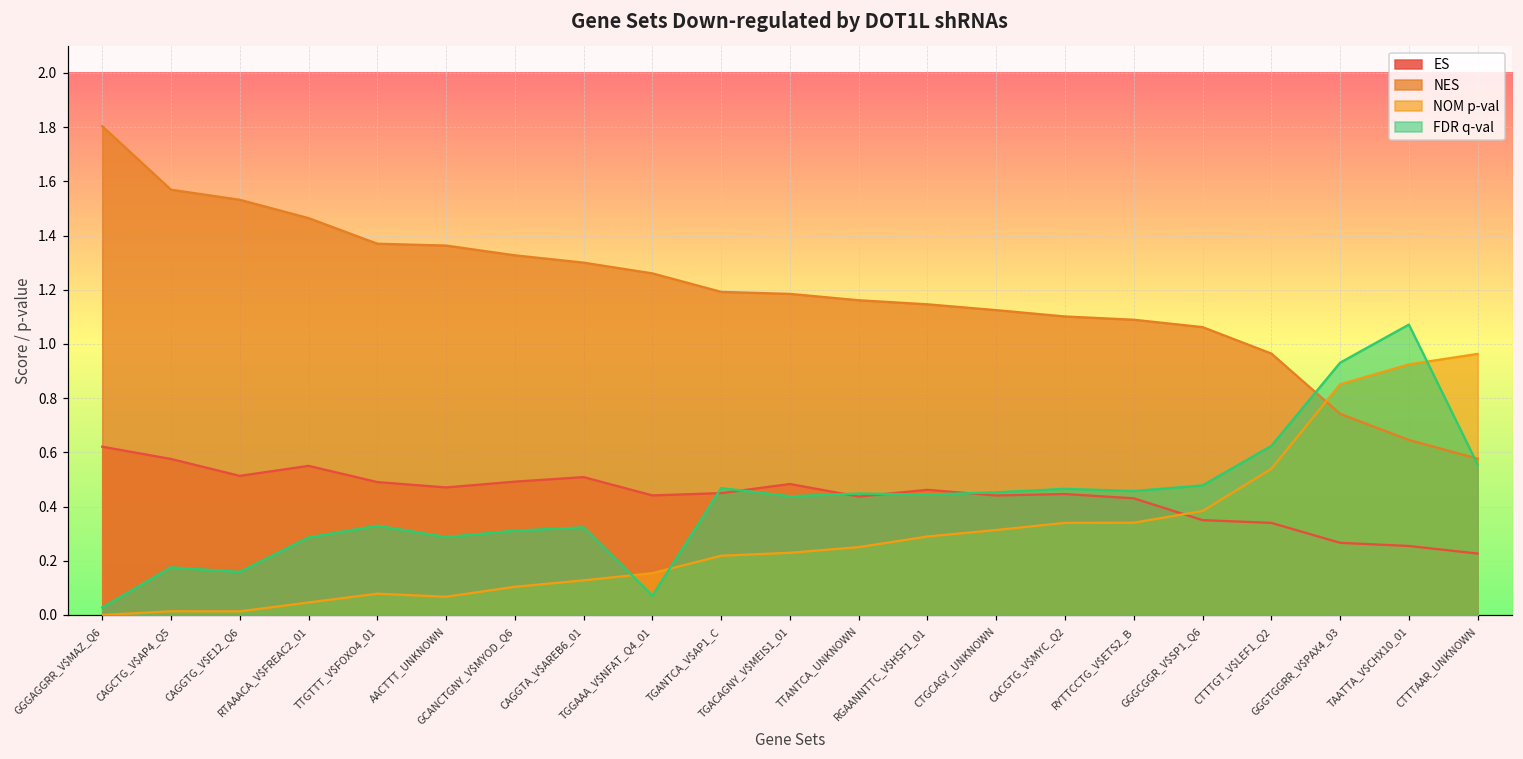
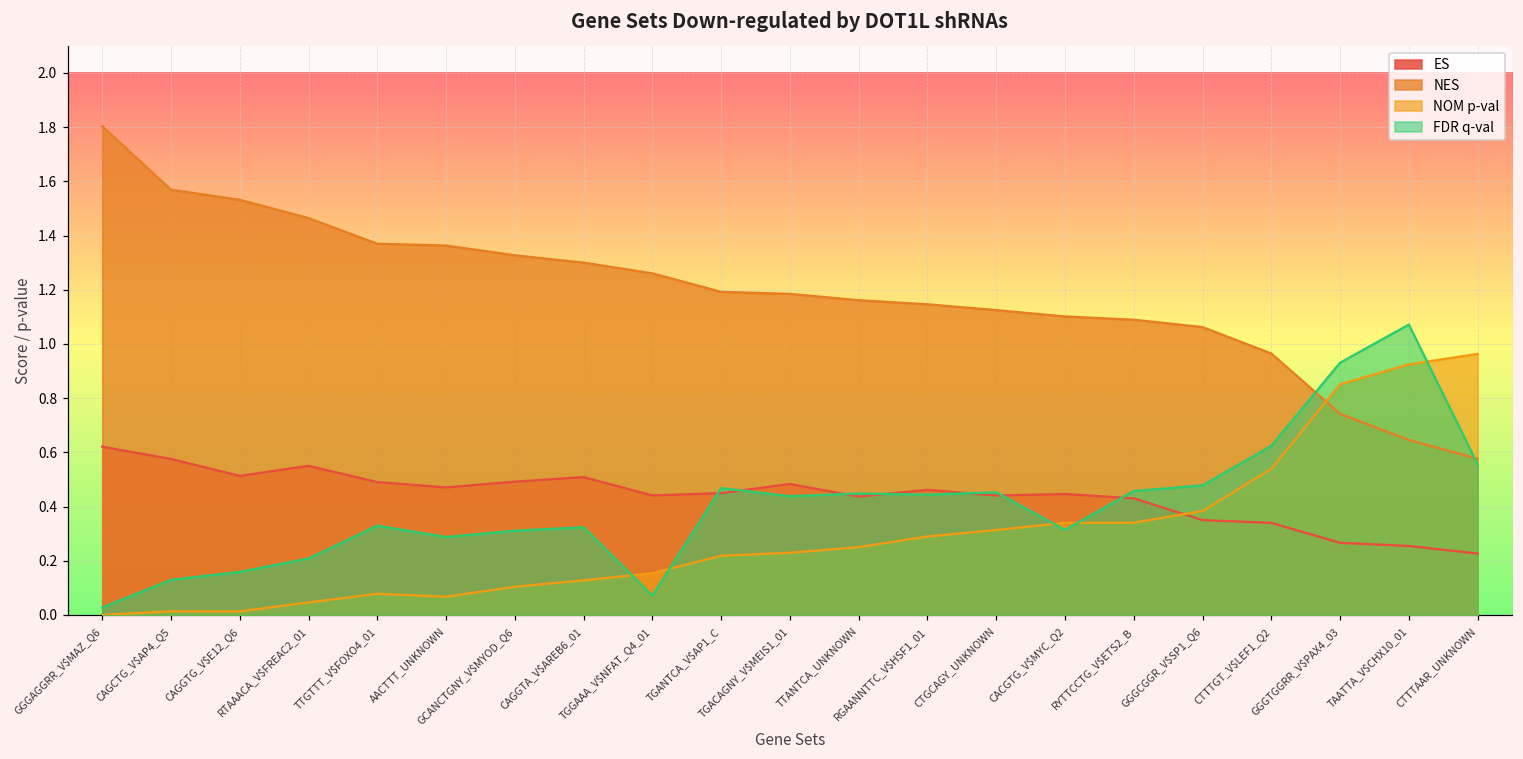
FDR q-val, CAGCTG_V$AP4_Q5: 0.18 -> 0.13
FDR q-val, RTAAACA_V$FREAC2_01: 0.29 -> 0.21
FDR q-val, CACGTG_V$MYC_Q2: 0.47 -> 0.31
